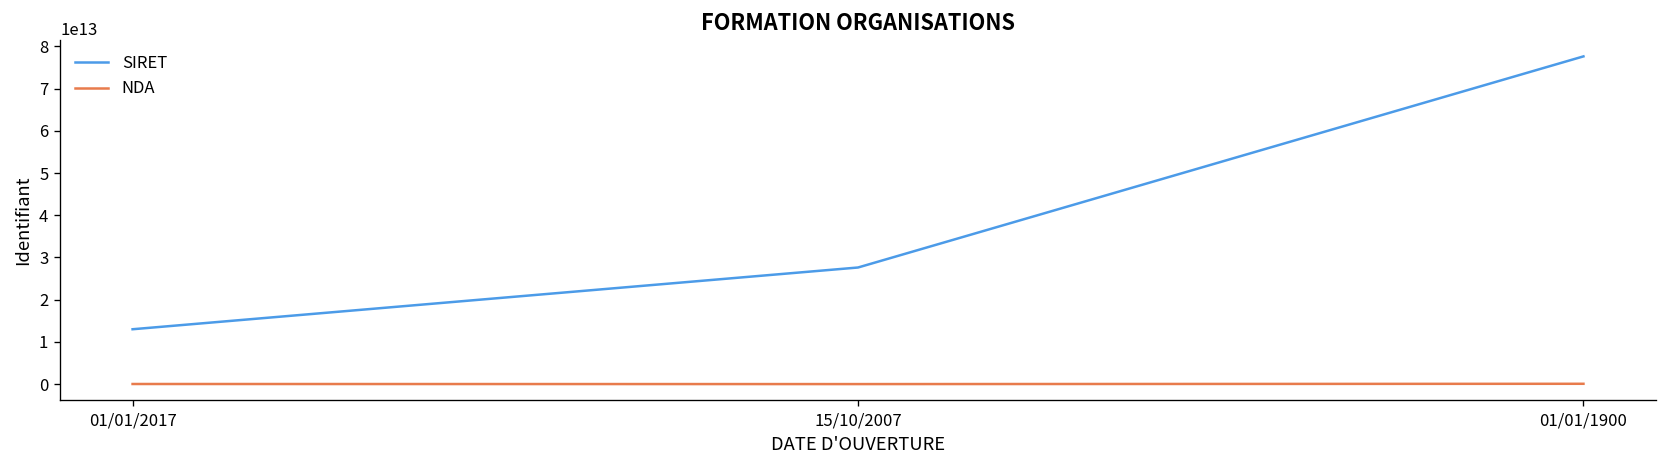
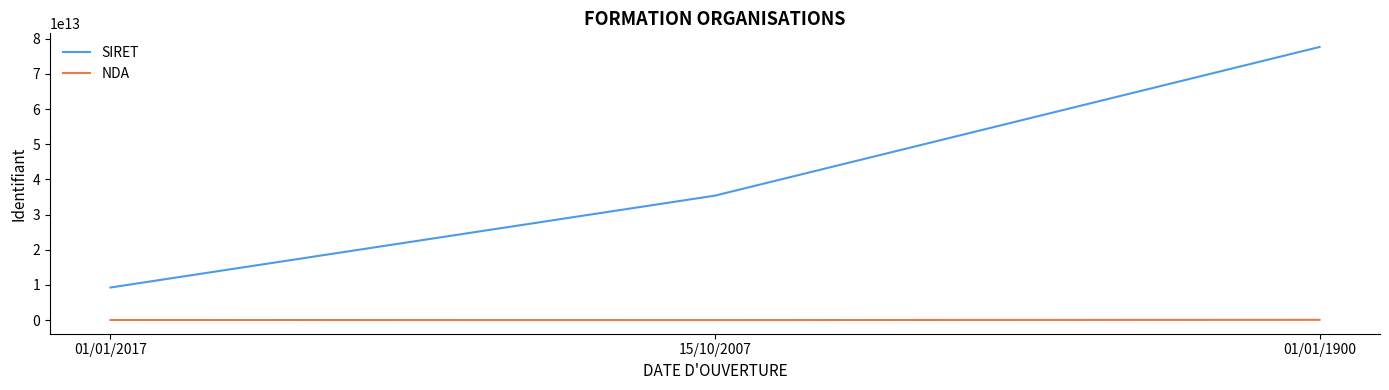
SIRET, 01/01/2017: 13000000000000 -> 9000000000000
SIRET, 15/10/2007: 28000000000000 -> 35000000000000
